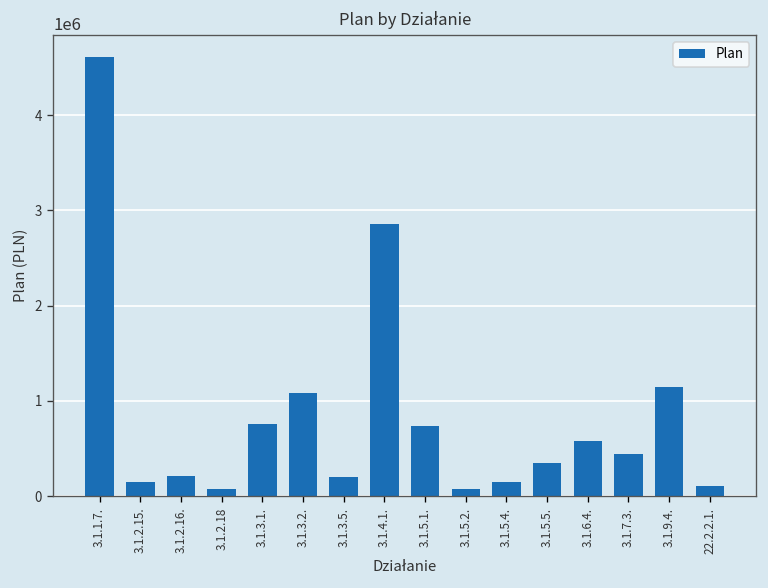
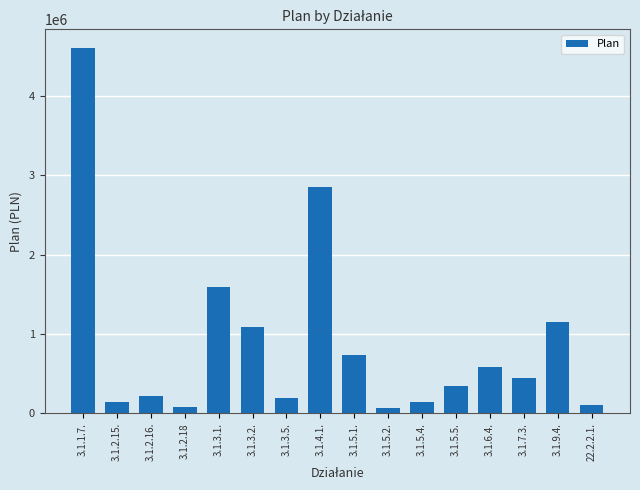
3.1.3.1.: 800000 -> 1600000
